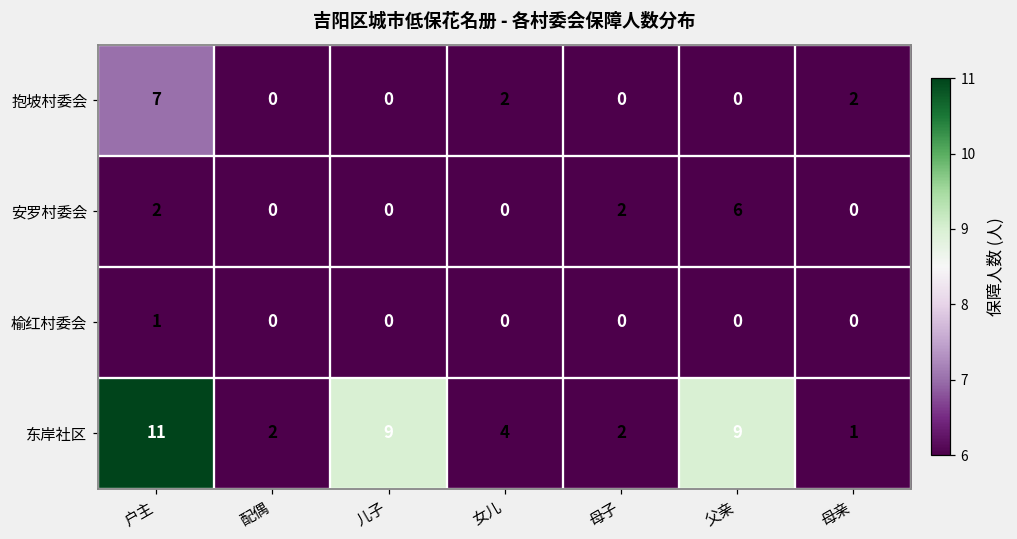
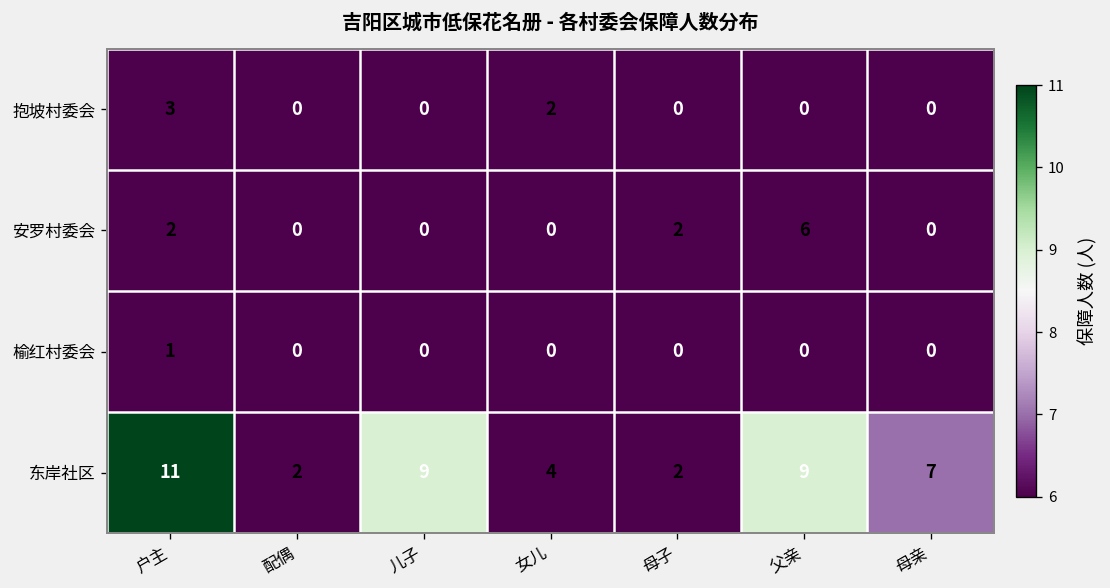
抱坡村委会, 户主: 7 -> 3
抱坡村委会, 母亲: 2 -> 0
东岸社区, 母亲: 1 -> 7
